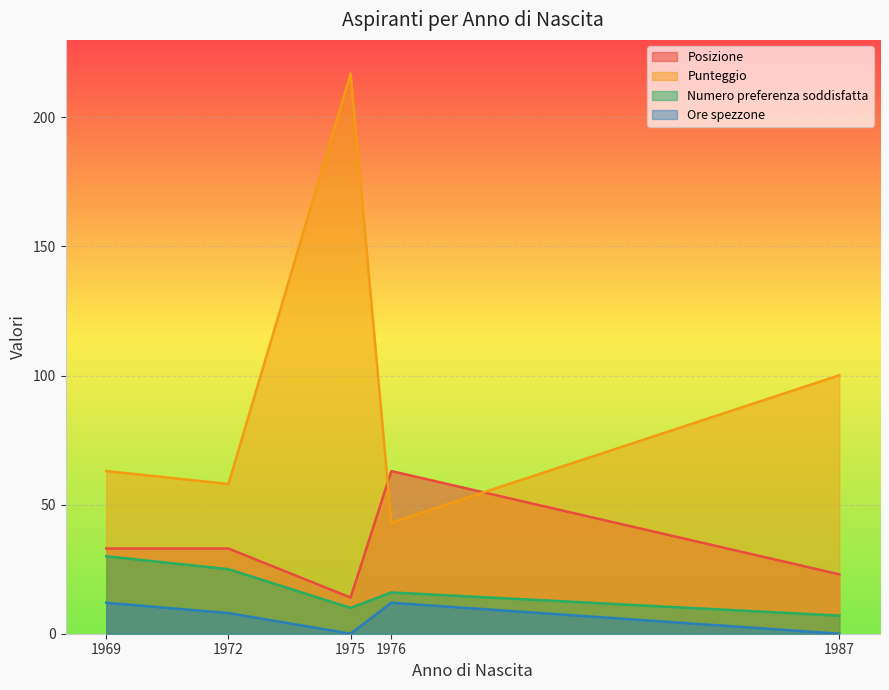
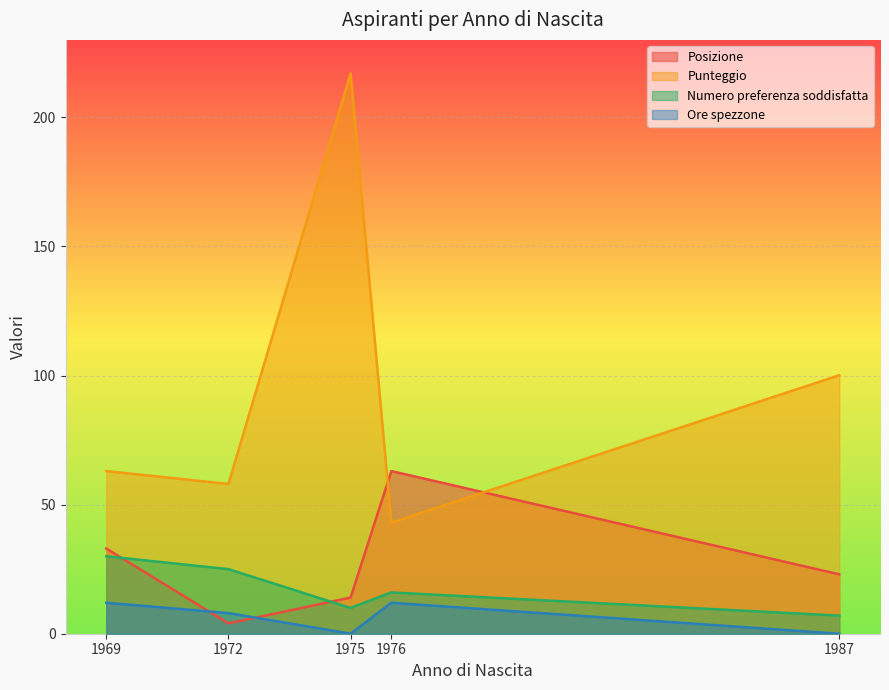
Posizione, 1972: 33 -> 4
